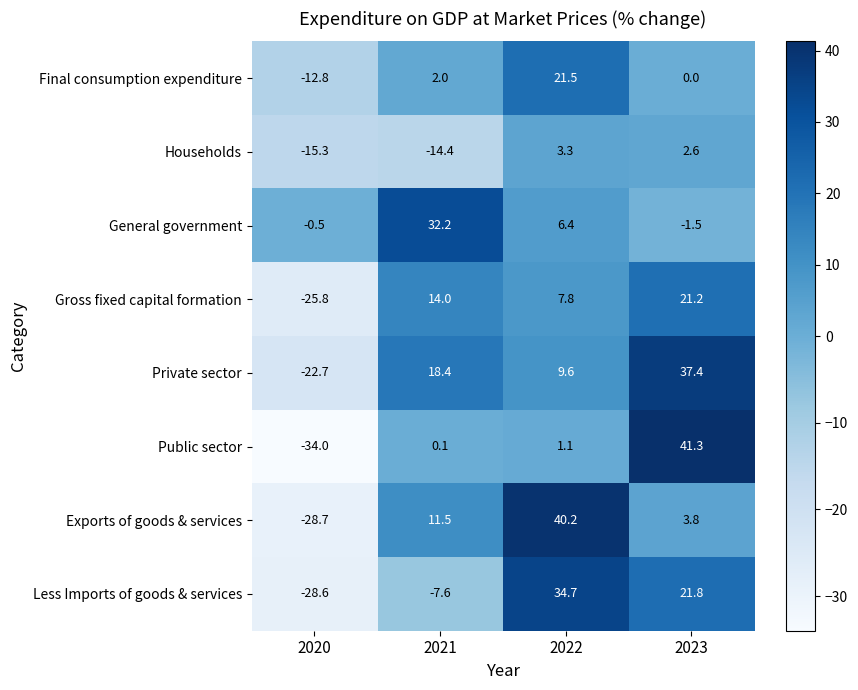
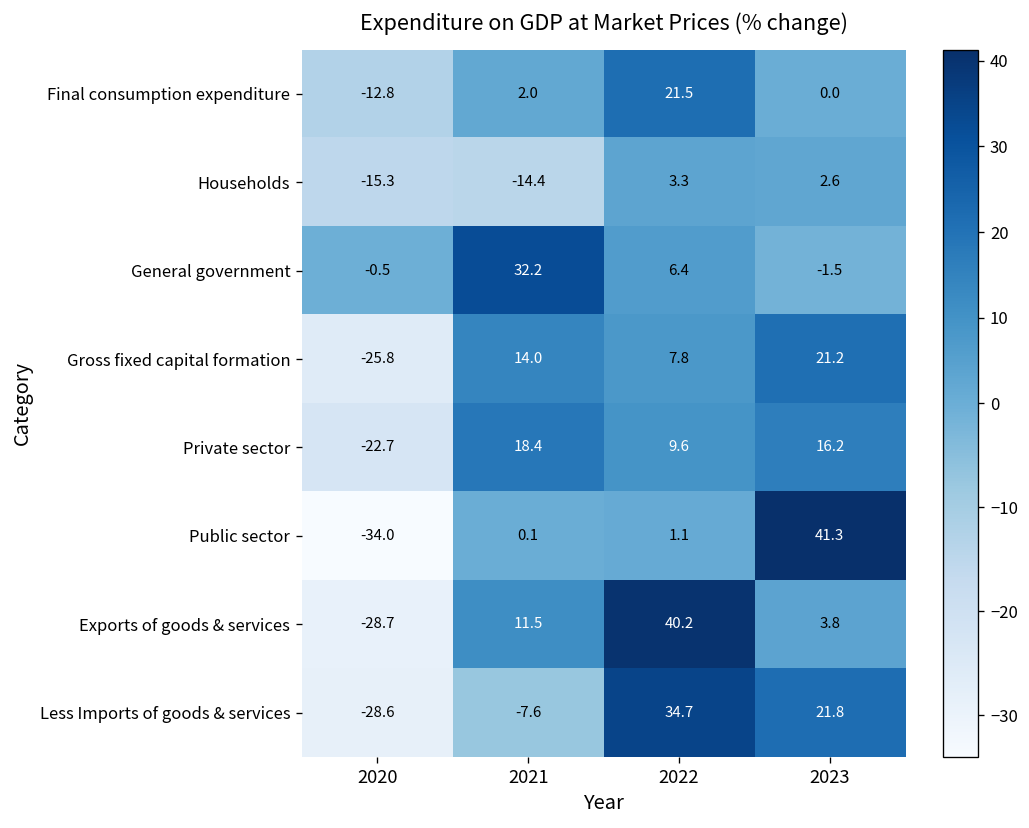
Private sector, 2023: 37.4 -> 16.2
